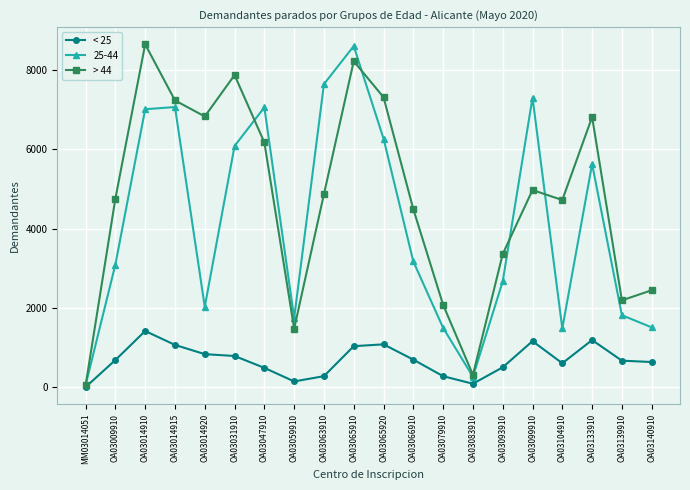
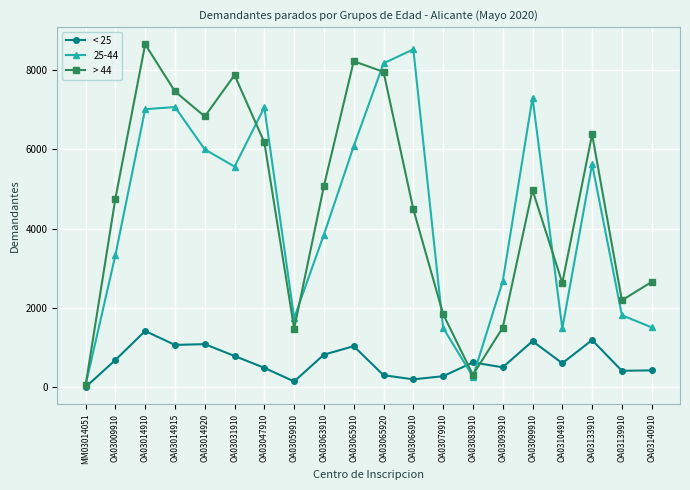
25-44, OA03009910: 3100 -> 3300
> 44, OA03014915: 7200 -> 7500
< 25, OA03014920: 800 -> 1100
25-44, OA03014920: 2000 -> 6000
25-44, OA03031910: 6100 -> 5600
< 25, OA03063910: 300 -> 800
25-44, OA03063910: 7600 -> 3900
> 44, OA03063910: 4900 -> 5100
25-44, OA03065910: 8600 -> 6100
< 25, OA03065920: 1100 -> 300
25-44, OA03065920: 6300 -> 8200
> 44, OA03065920: 7300 -> 7900
< 25, OA03066910: 700 -> 200
25-44, OA03066910: 3200 -> 8500
> 44, OA03079910: 2100 -> 1800
< 25, OA03083910: 100 -> 600
> 44, OA03093910: 3400 -> 1500
> 44, OA03104910: 4700 -> 2600
> 44, OA03133910: 6800 -> 6400
< 25, OA03139910: 700 -> 400
< 25, OA03140910: 600 -> 400
> 44, OA03140910: 2400 -> 2700
